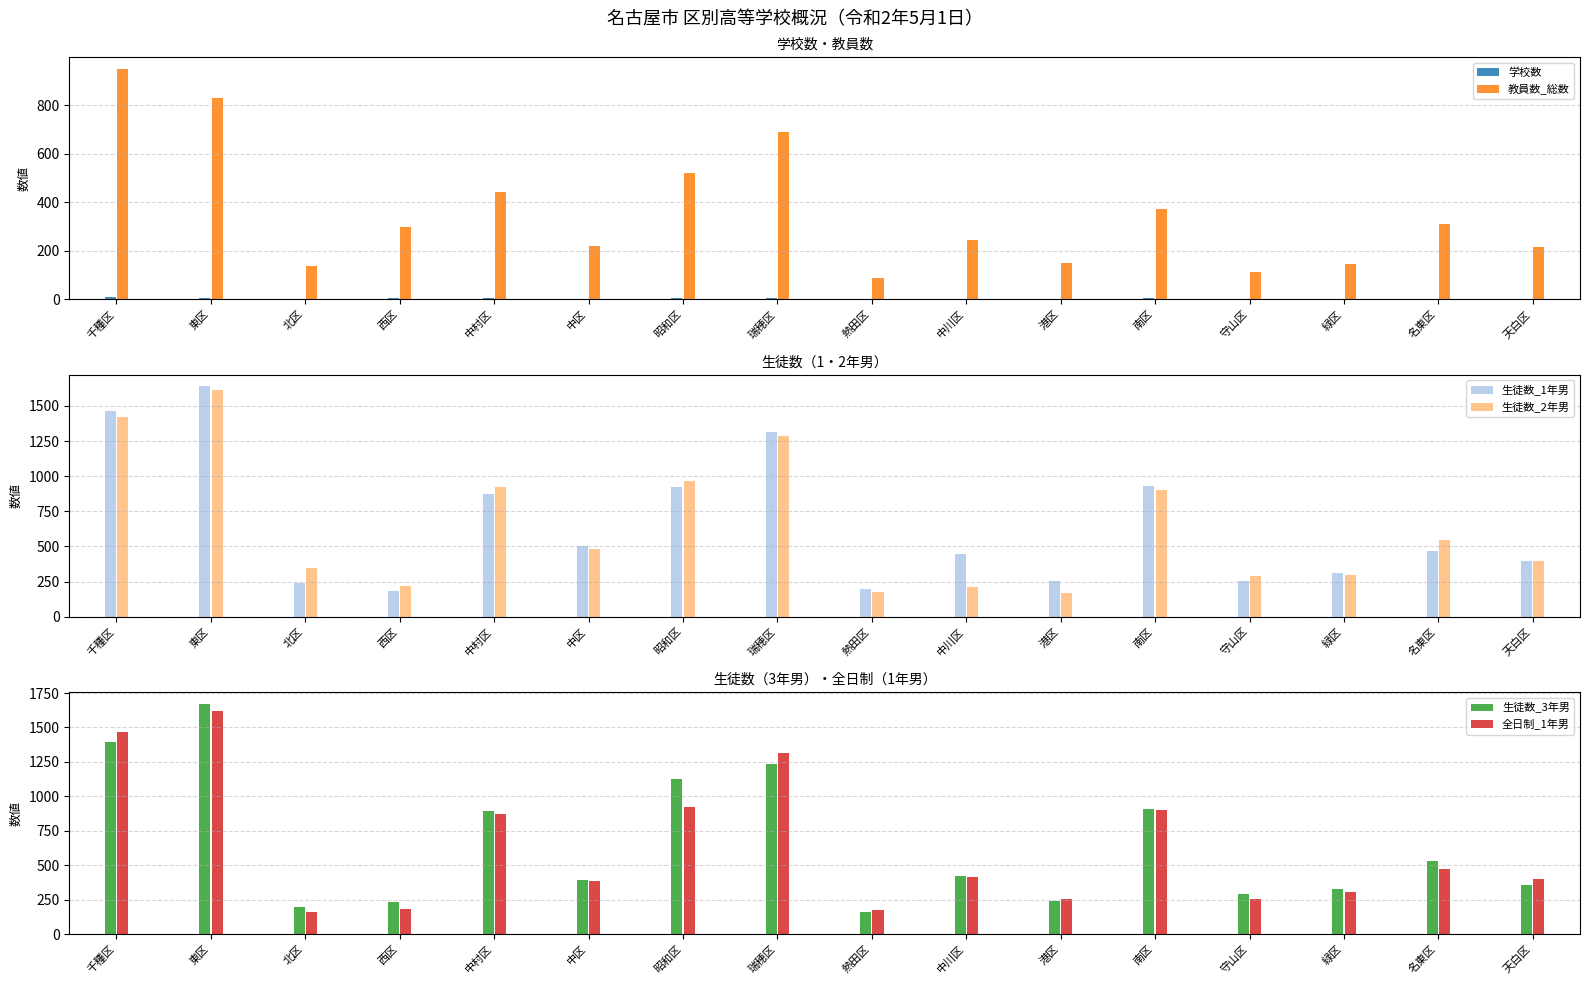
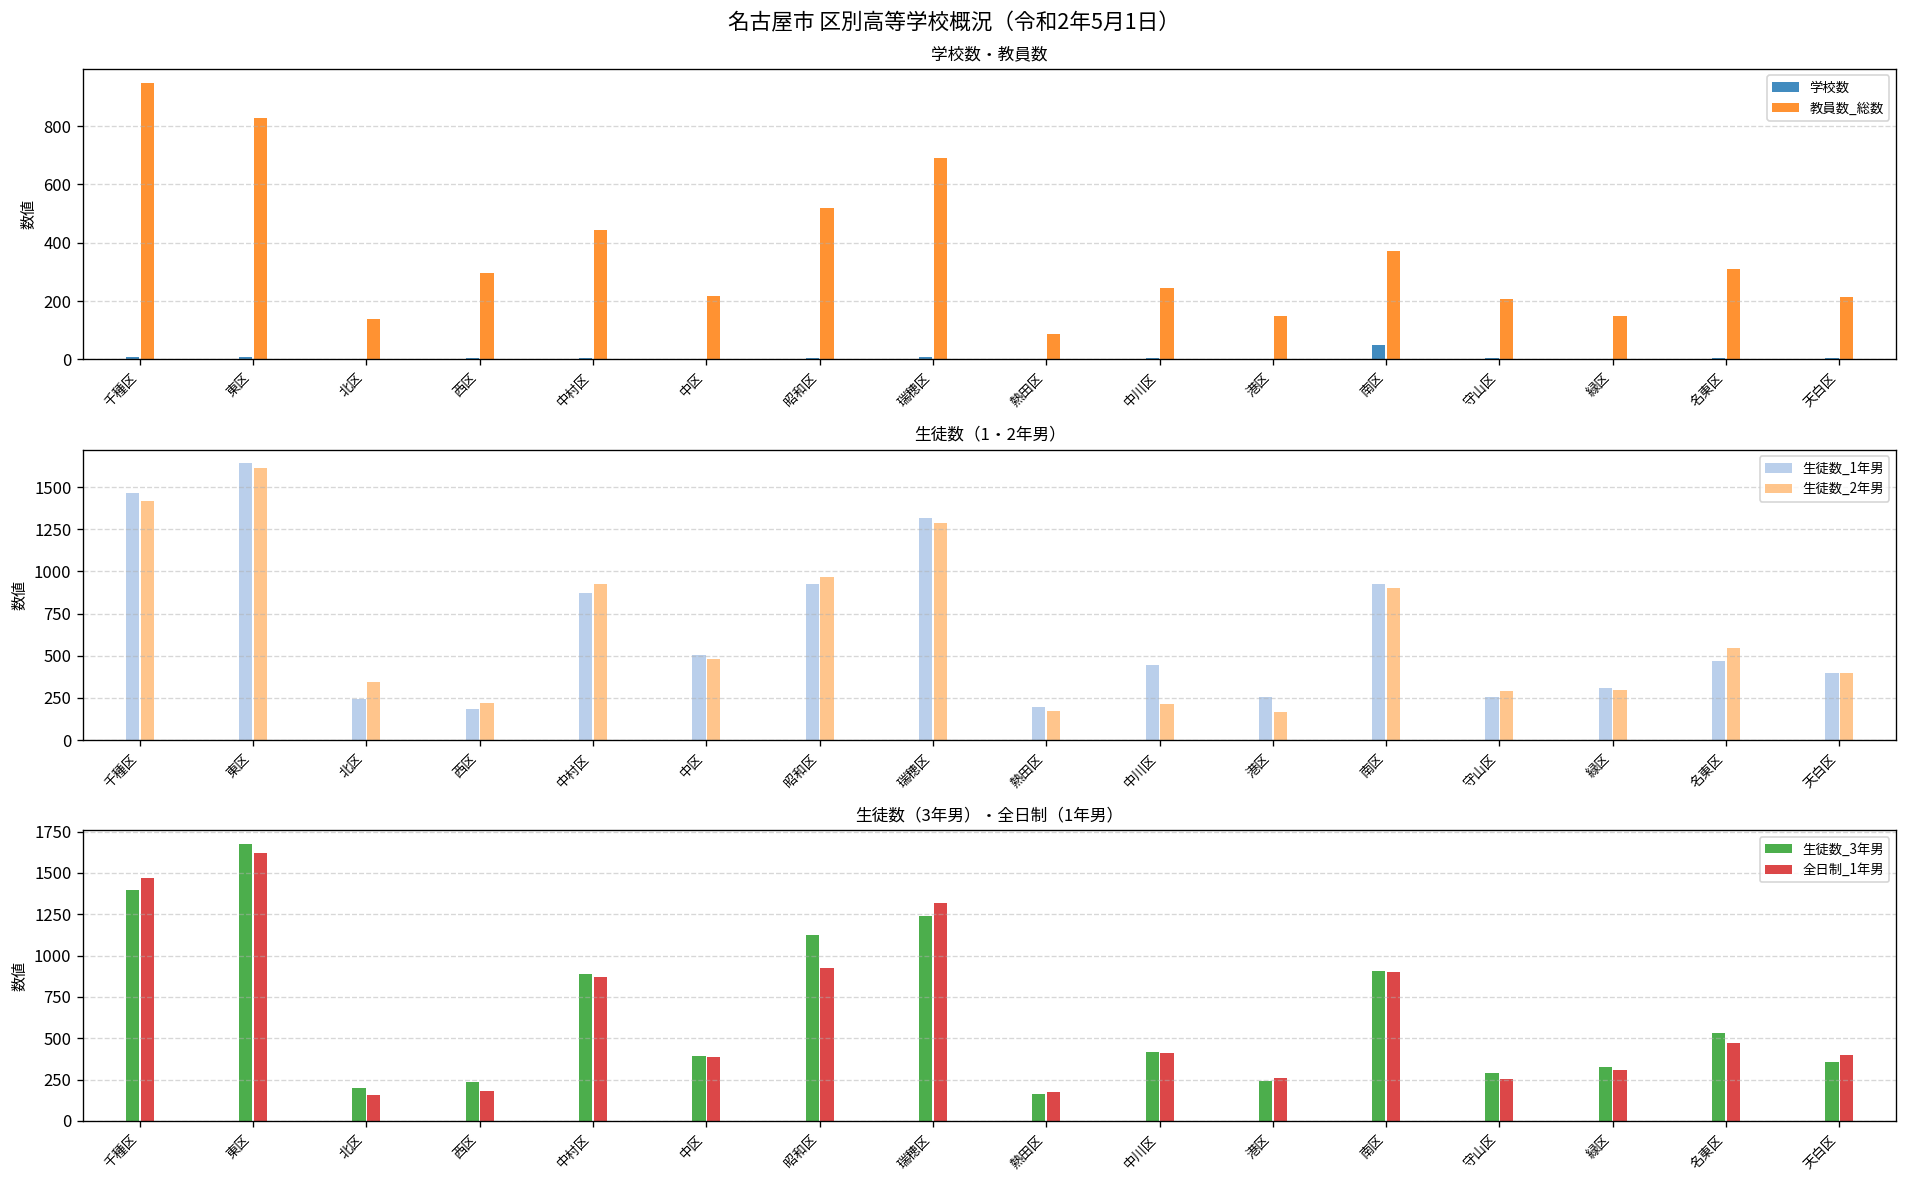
学校数・教員数, 学校数, 南区: 0 -> 50
学校数・教員数, 教員数_総数, 守山区: 110 -> 210
